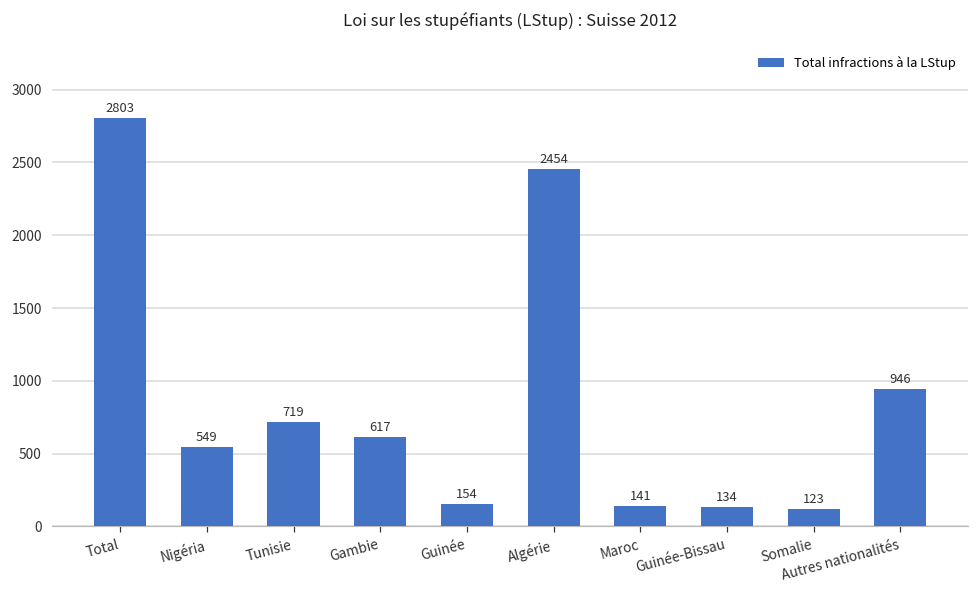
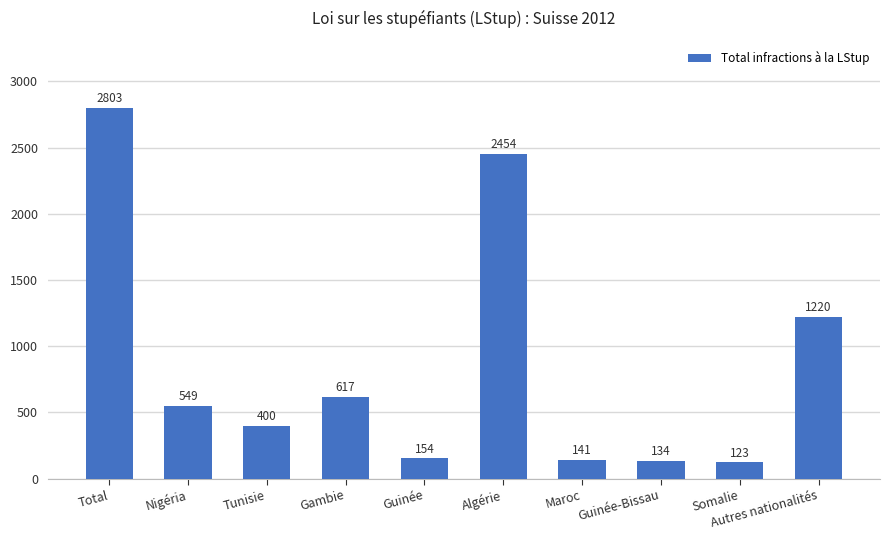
Tunisie: 719 -> 400
Autres nationalités: 946 -> 1220
